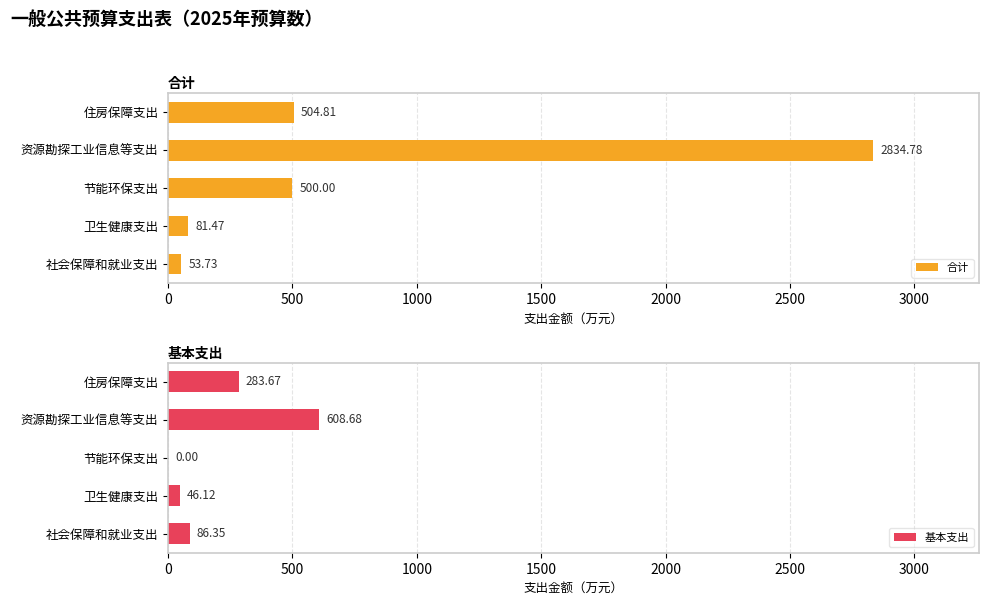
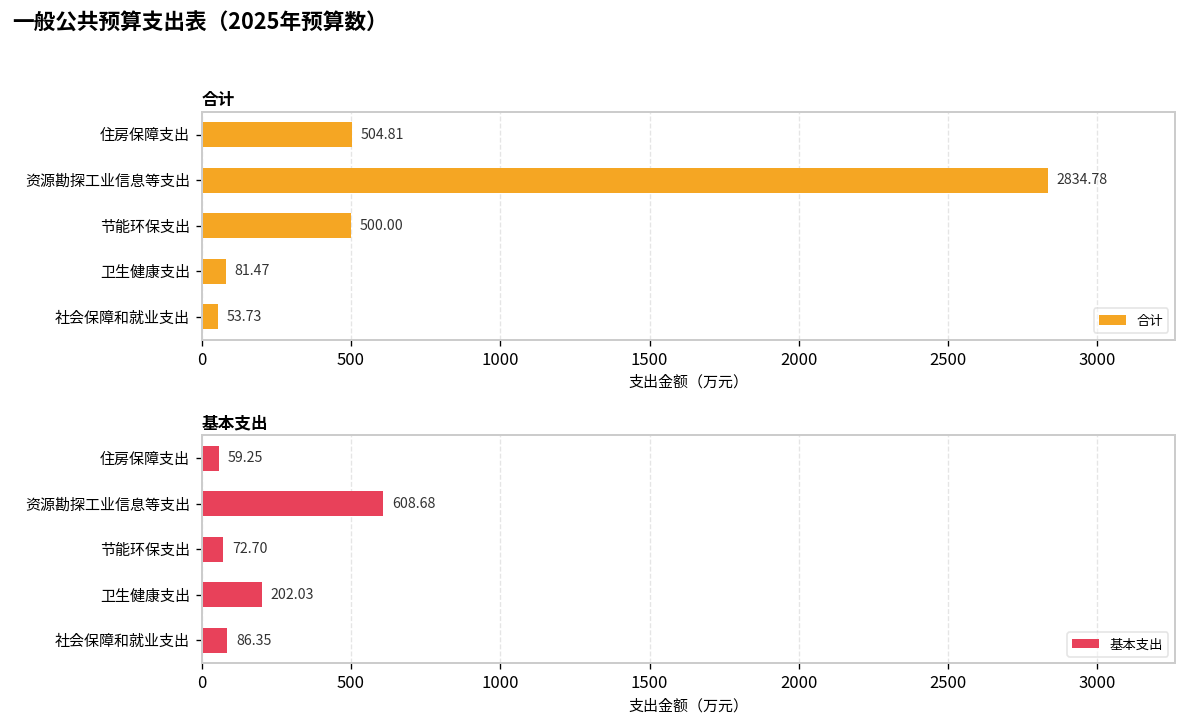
基本支出, 住房保障支出: 283.67 -> 59.25
基本支出, 节能环保支出: 0.00 -> 72.70
基本支出, 卫生健康支出: 46.12 -> 202.03
